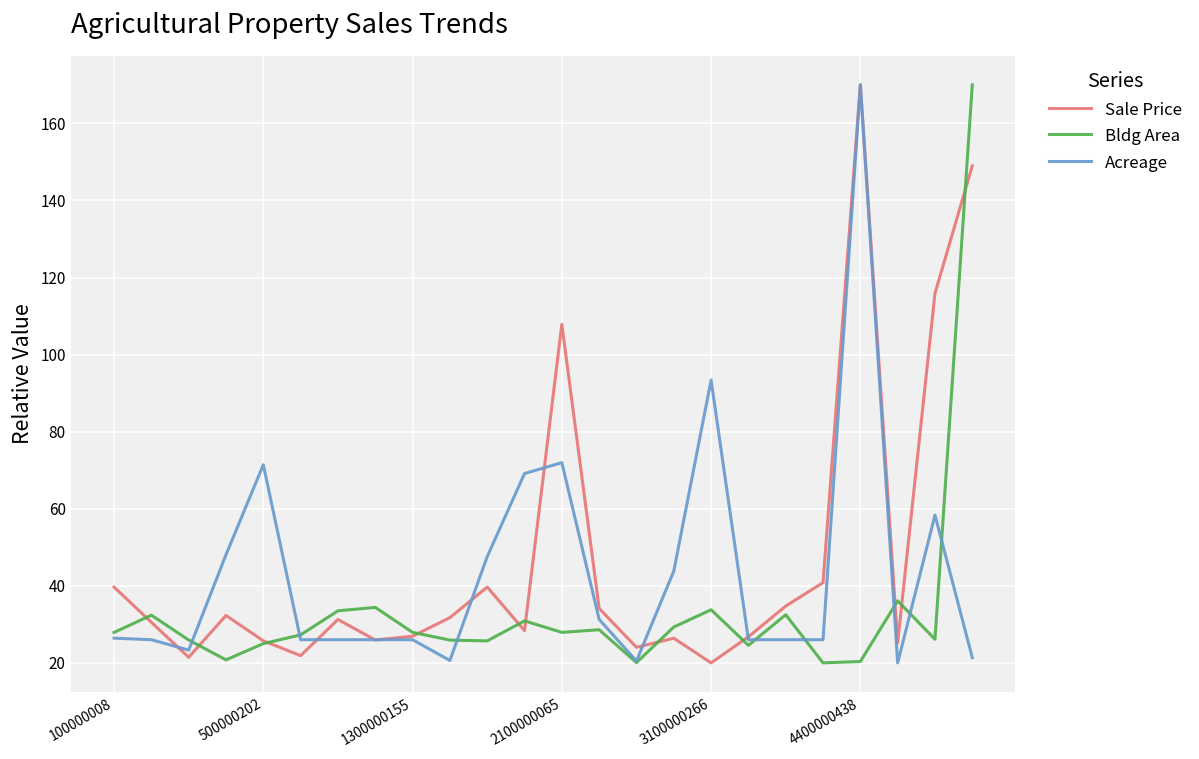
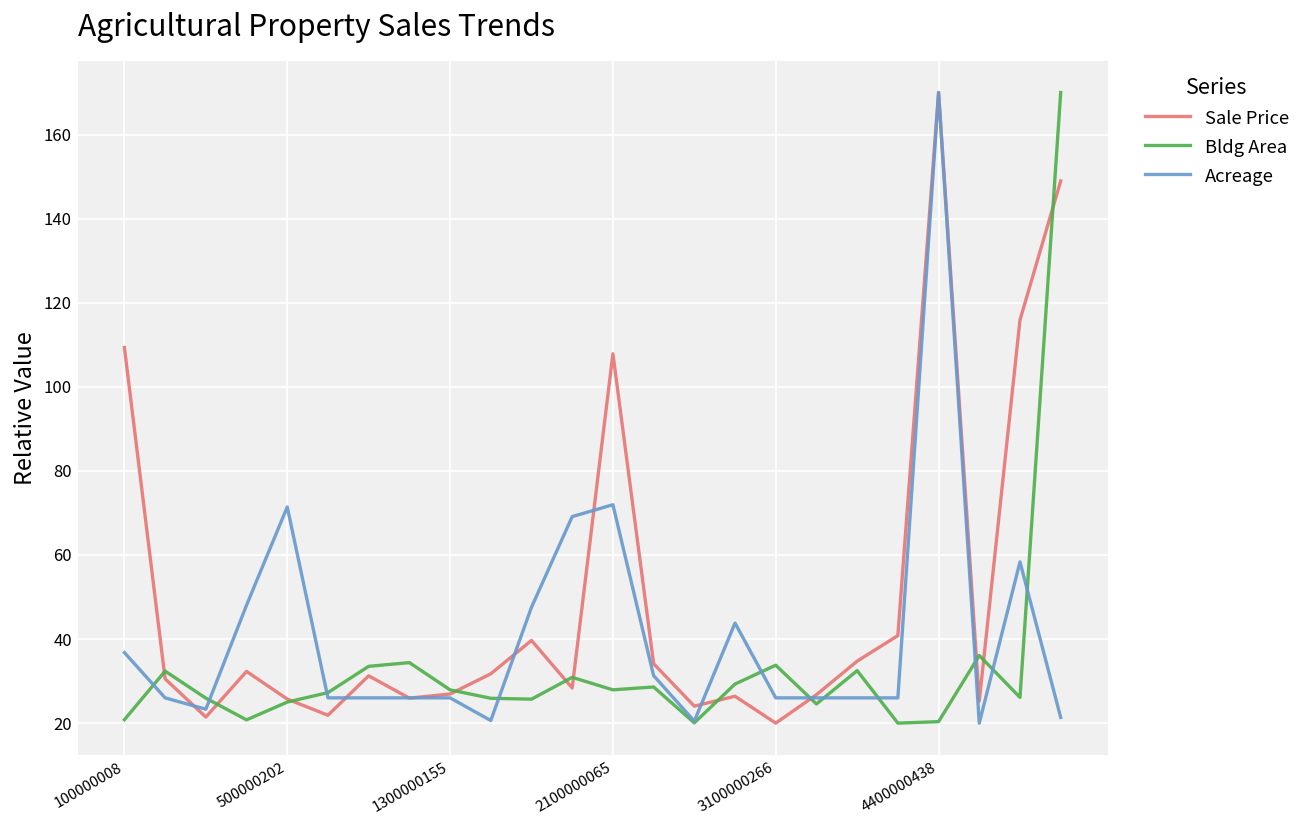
Sale Price, 100000008: 40 -> 109
Bldg Area, 100000008: 28 -> 21
Acreage, 100000008: 26 -> 37
Acreage, 3100000266: 93 -> 26
